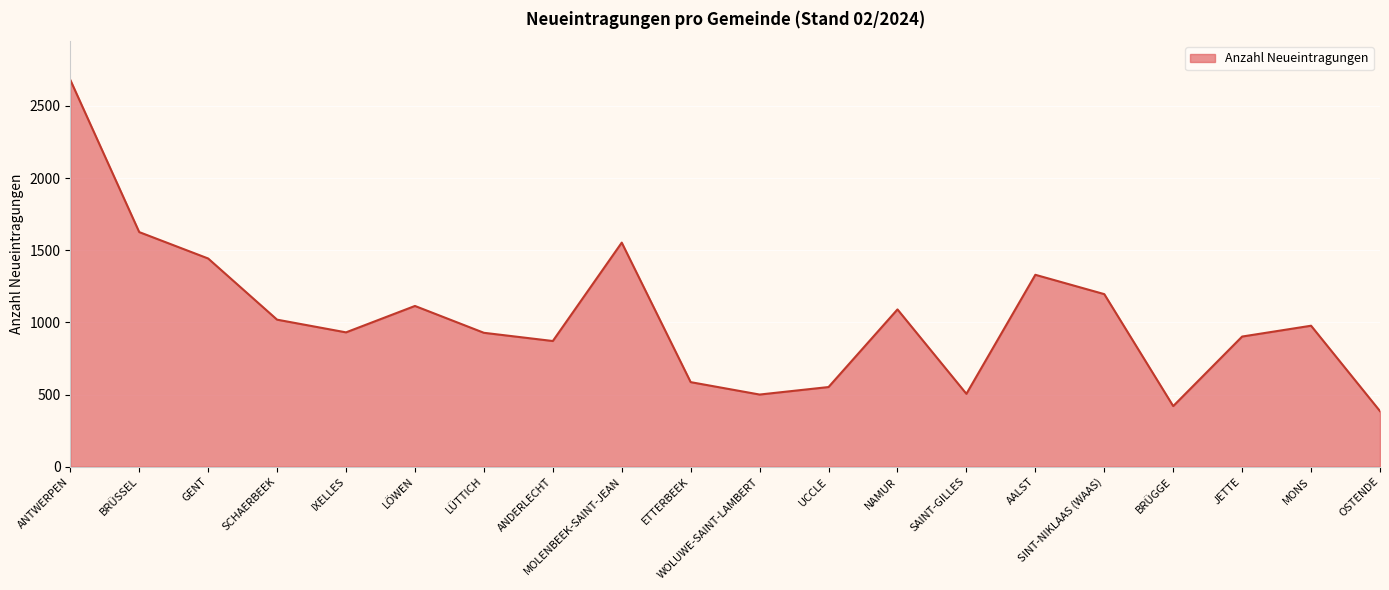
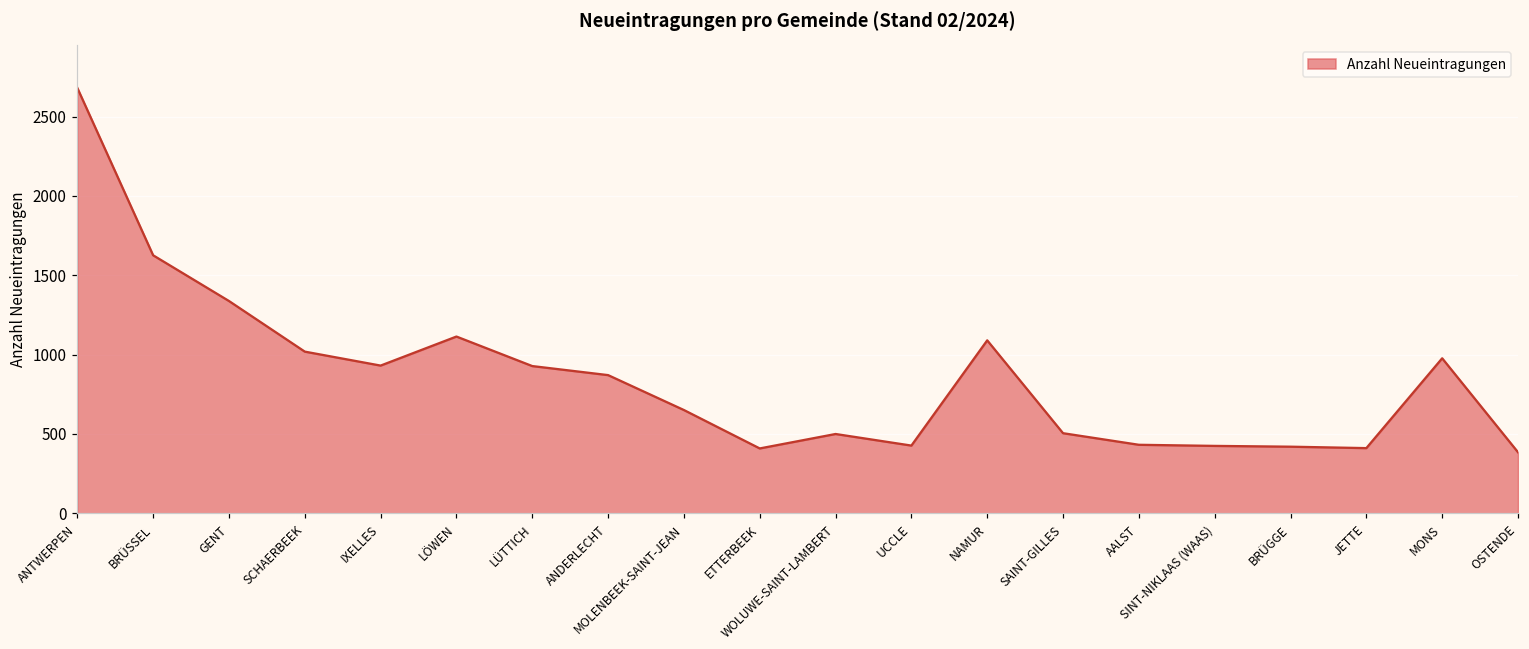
GENT: 1440 -> 1340
MOLENBEEK-SAINT-JEAN: 1550 -> 650
ETTERBEEK: 590 -> 410
UCCLE: 550 -> 430
AALST: 1330 -> 430
SINT-NIKLAAS (WAAS): 1200 -> 430
JETTE: 900 -> 410
